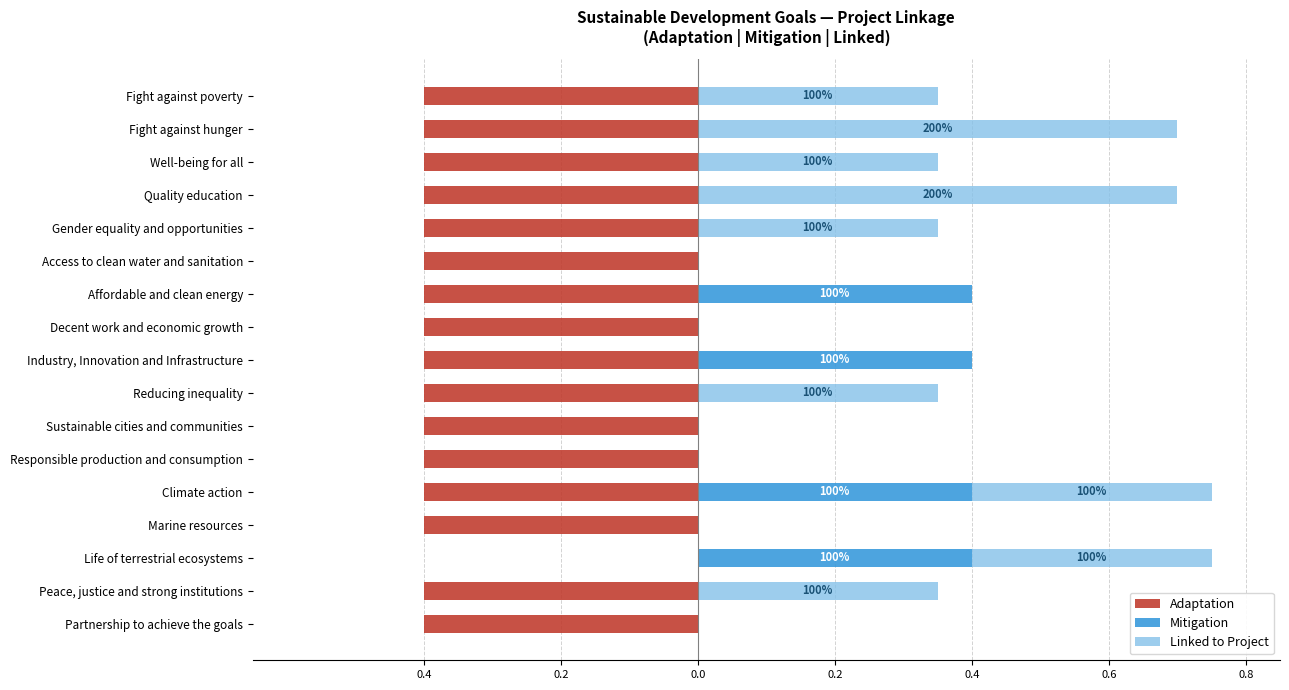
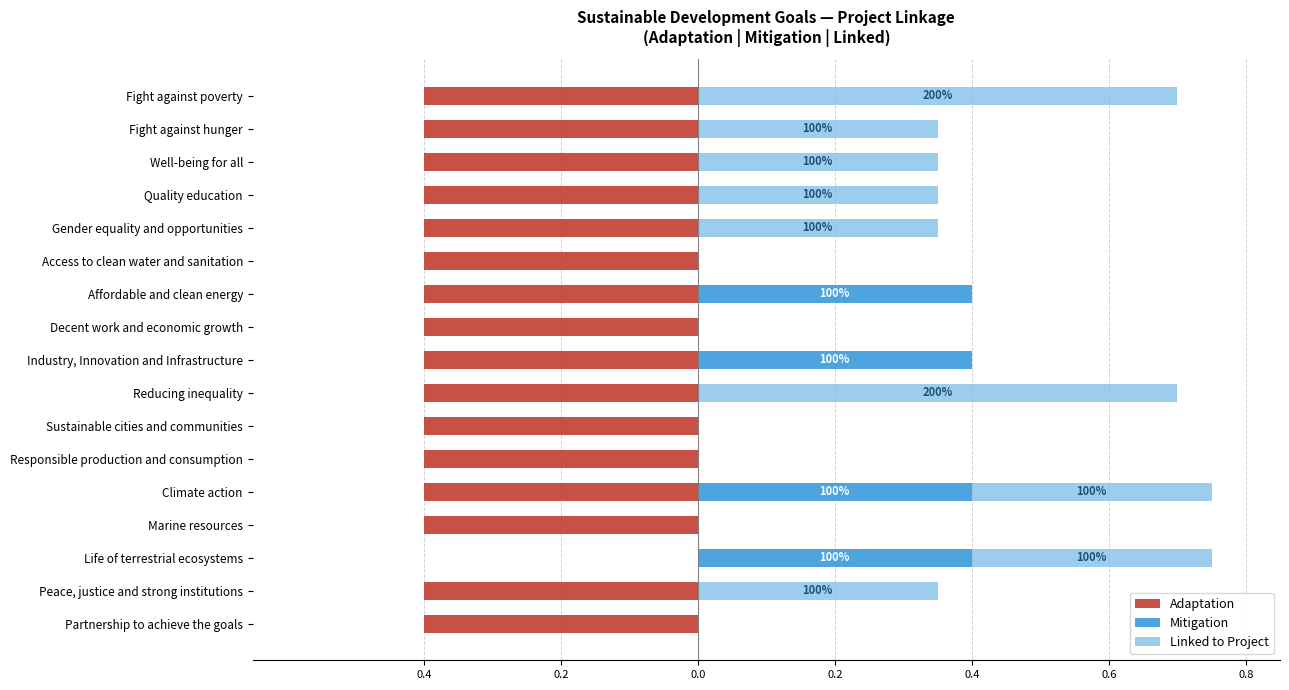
Linked to Project, Fight against poverty: 100% -> 200%
Linked to Project, Fight against hunger: 200% -> 100%
Linked to Project, Quality education: 200% -> 100%
Linked to Project, Reducing inequality: 100% -> 200%
